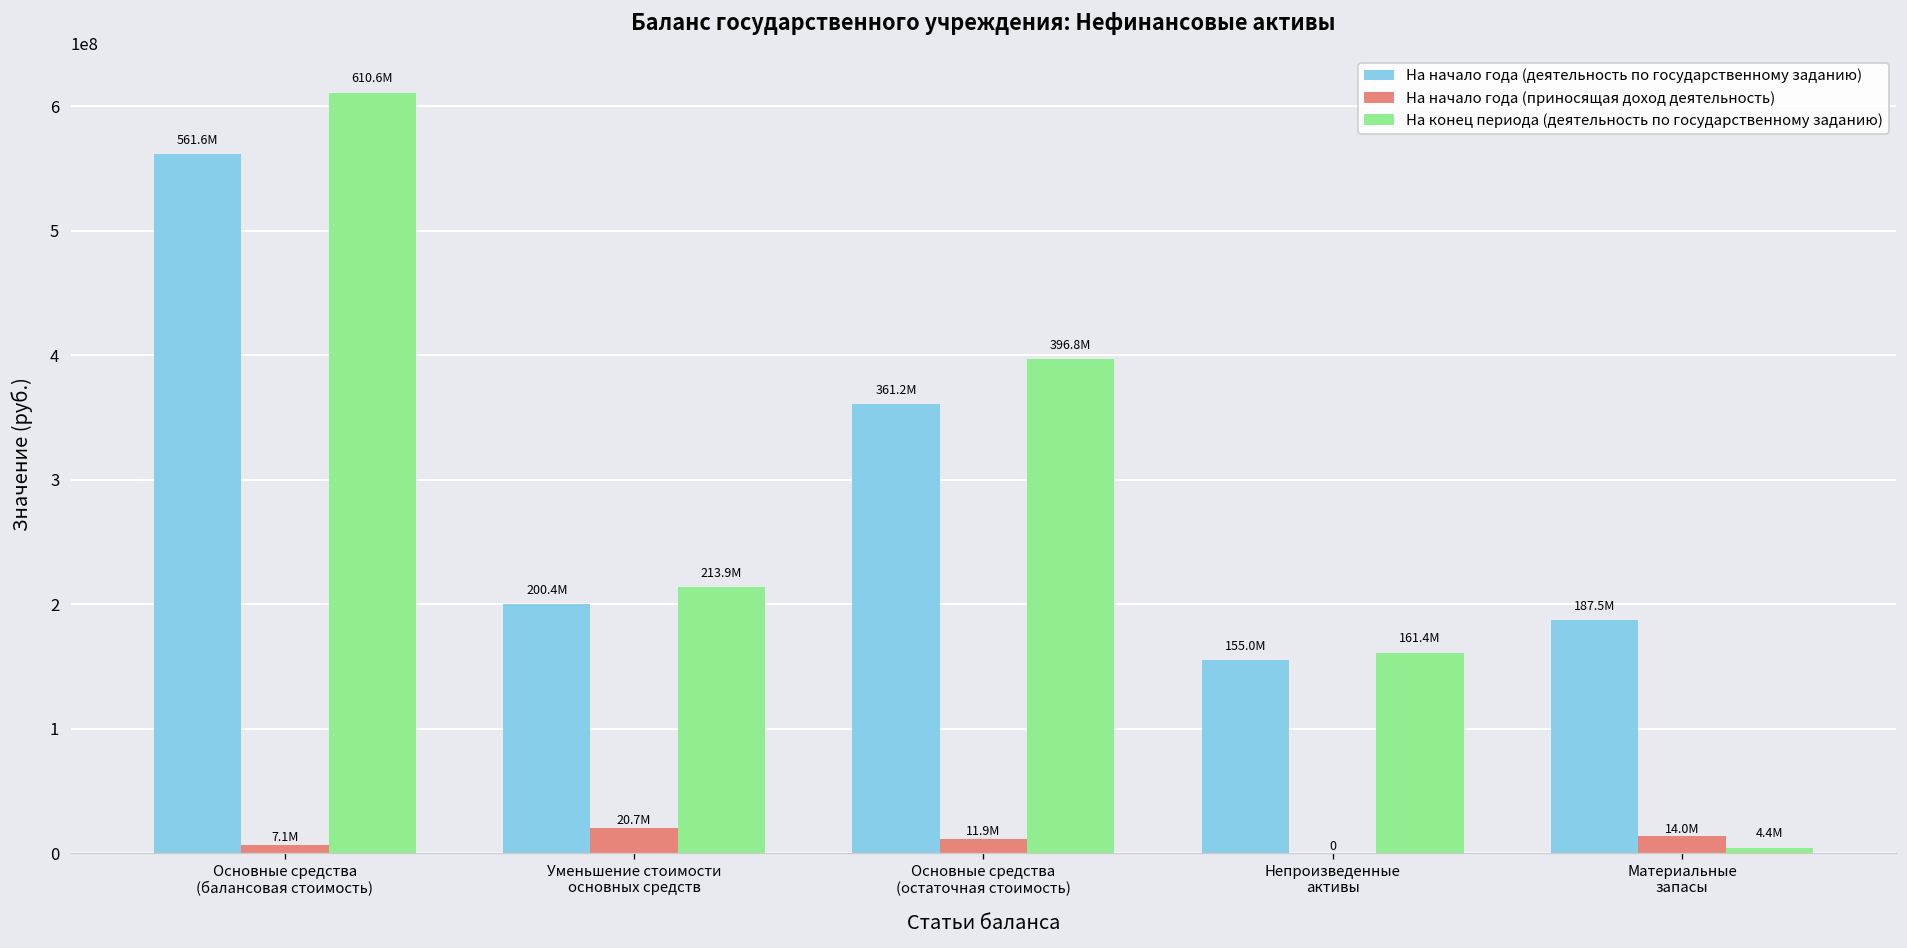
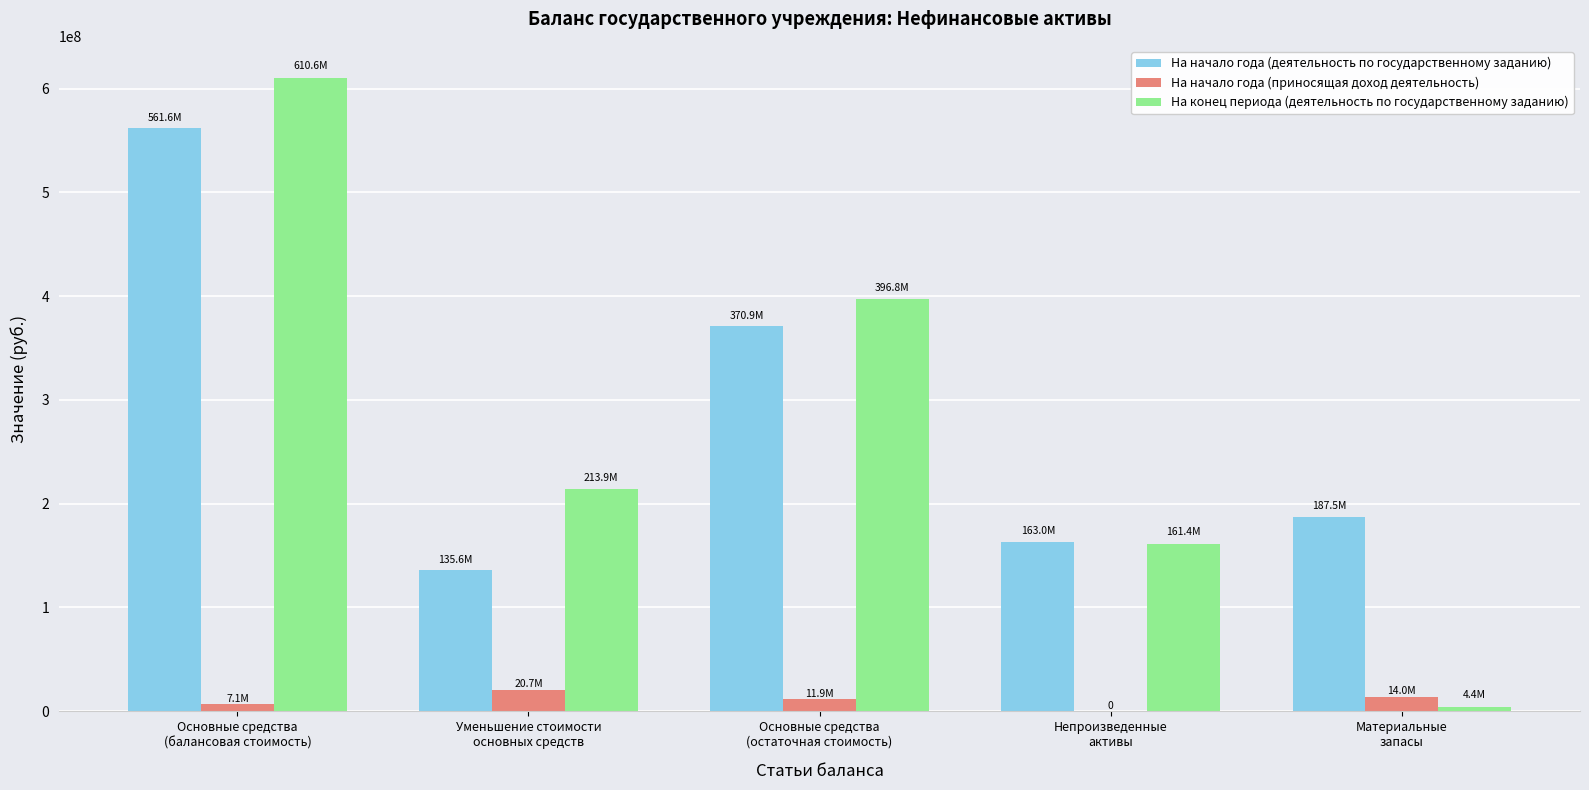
На начало года (деятельность по государственному заданию), Уменьшение стоимости основных средств: 200.4M -> 135.6M
На начало года (деятельность по государственному заданию), Основные средства (остаточная стоимость): 361.2M -> 370.9M
На начало года (деятельность по государственному заданию), Непроизведенные активы: 155.0M -> 163.0M
